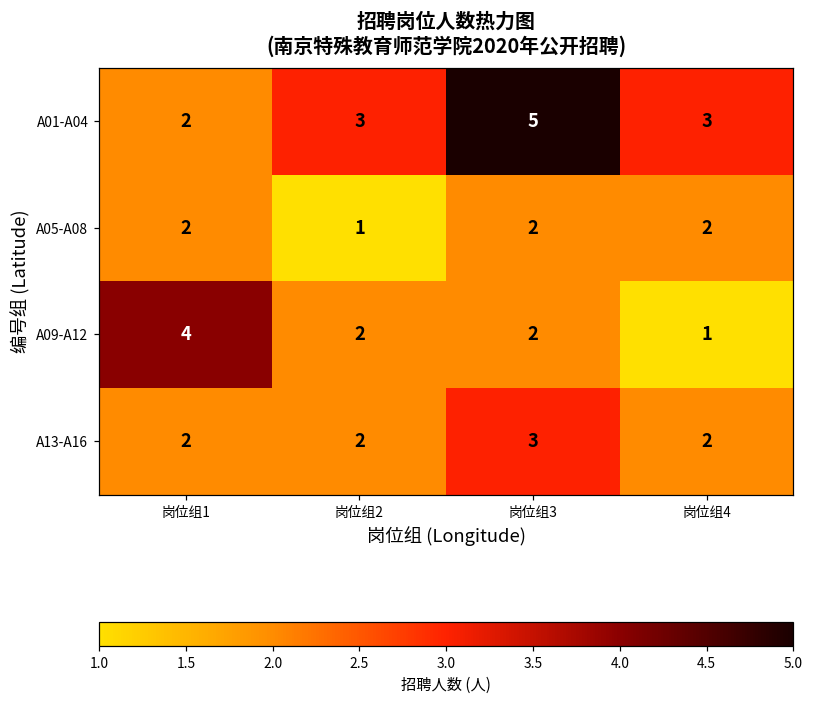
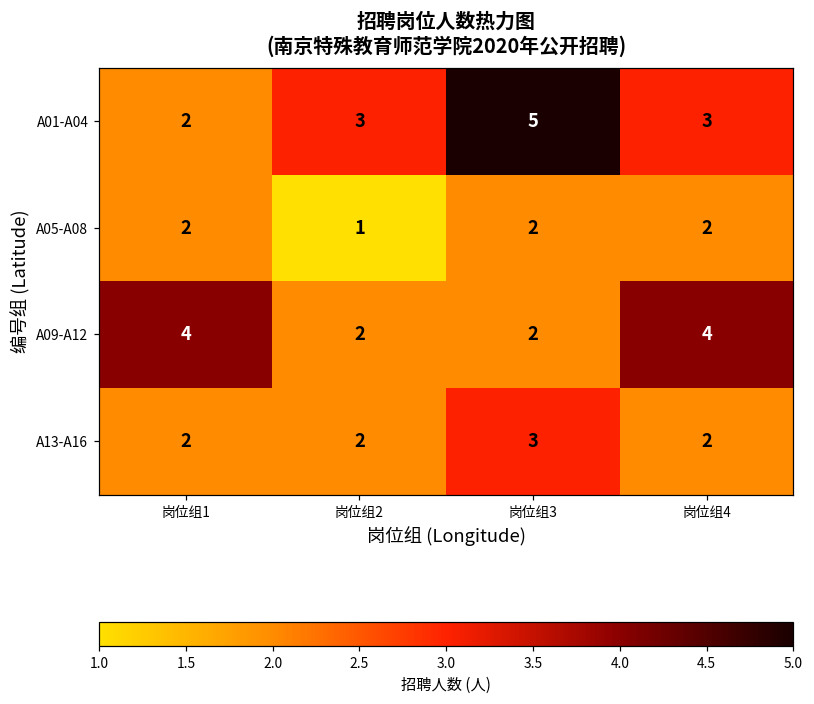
A09-A12, 岗位组4: 1 -> 4
